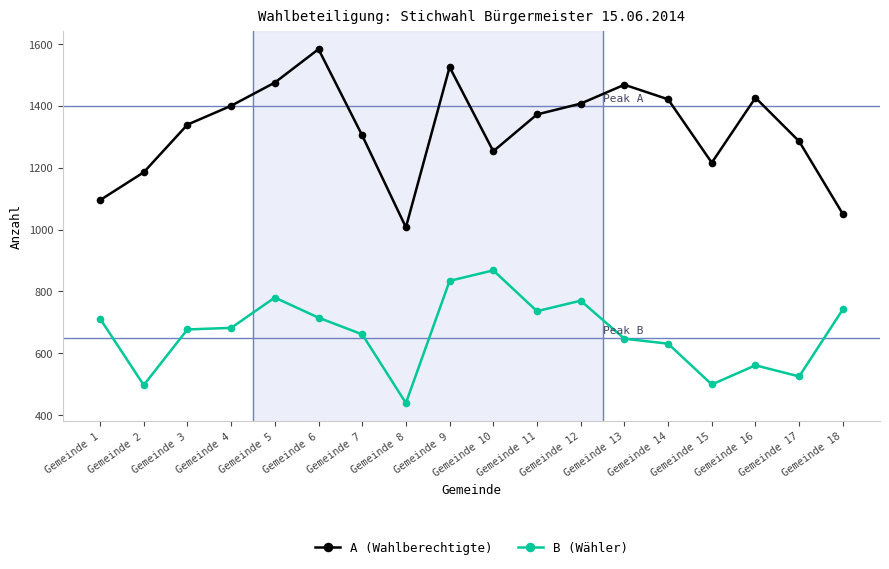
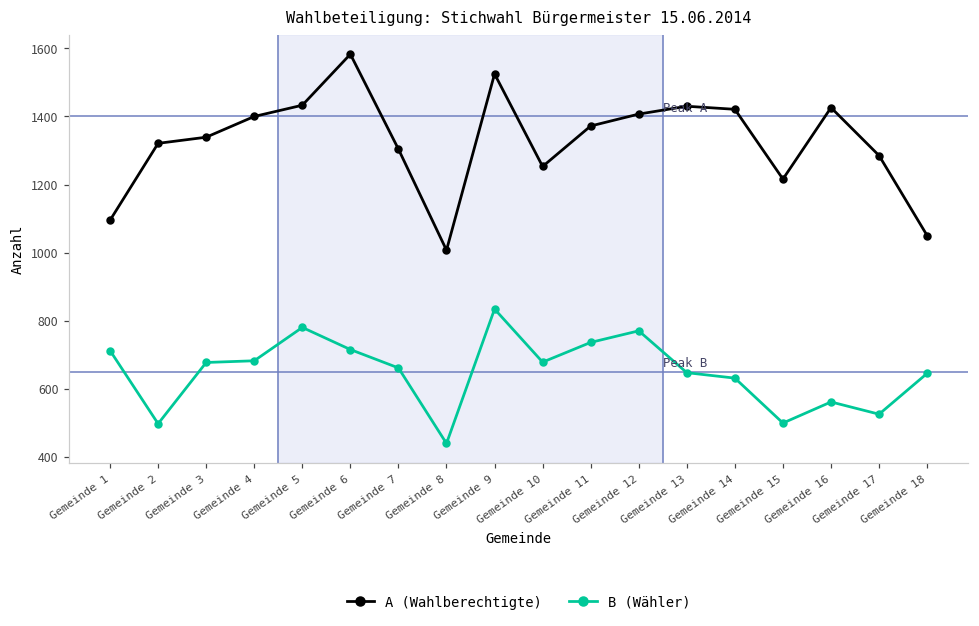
A (Wahlberechtigte), Gemeinde 2: 1190 -> 1320
A (Wahlberechtigte), Gemeinde 5: 1480 -> 1430
B (Wähler), Gemeinde 10: 870 -> 680
A (Wahlberechtigte), Gemeinde 13: 1470 -> 1430
B (Wähler), Gemeinde 18: 740 -> 650
